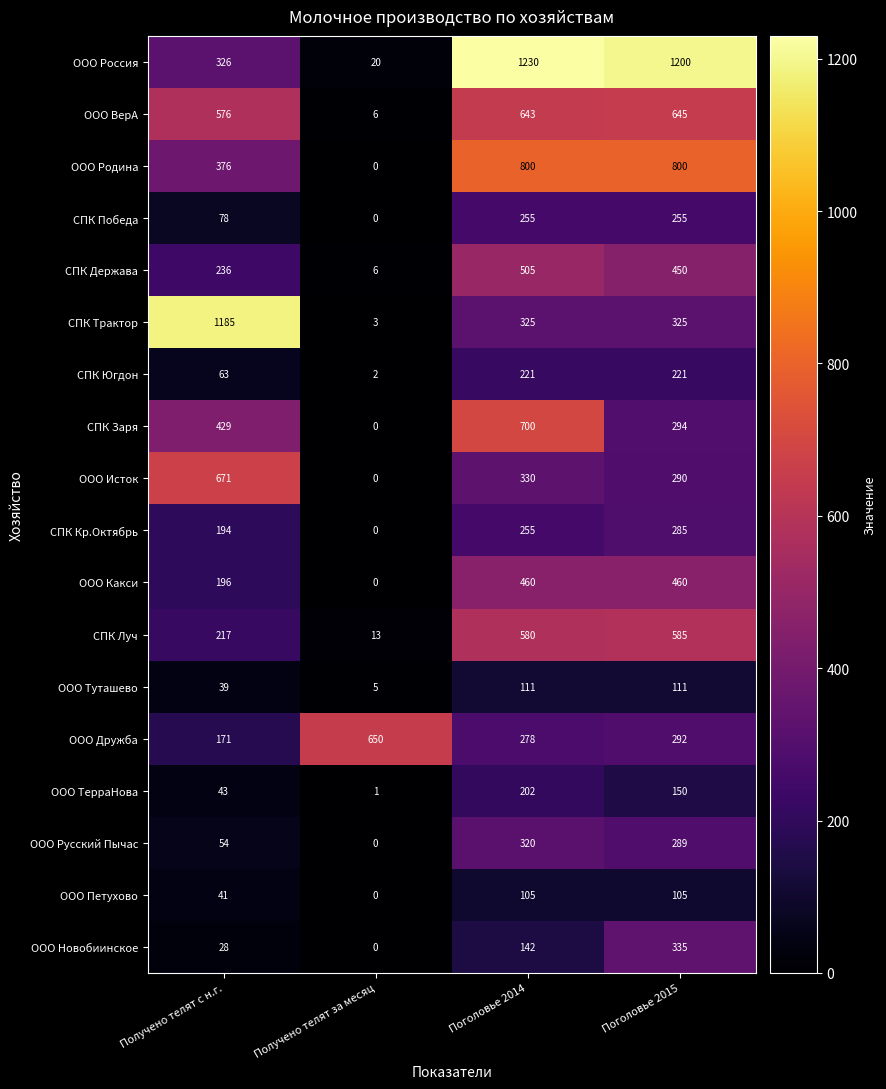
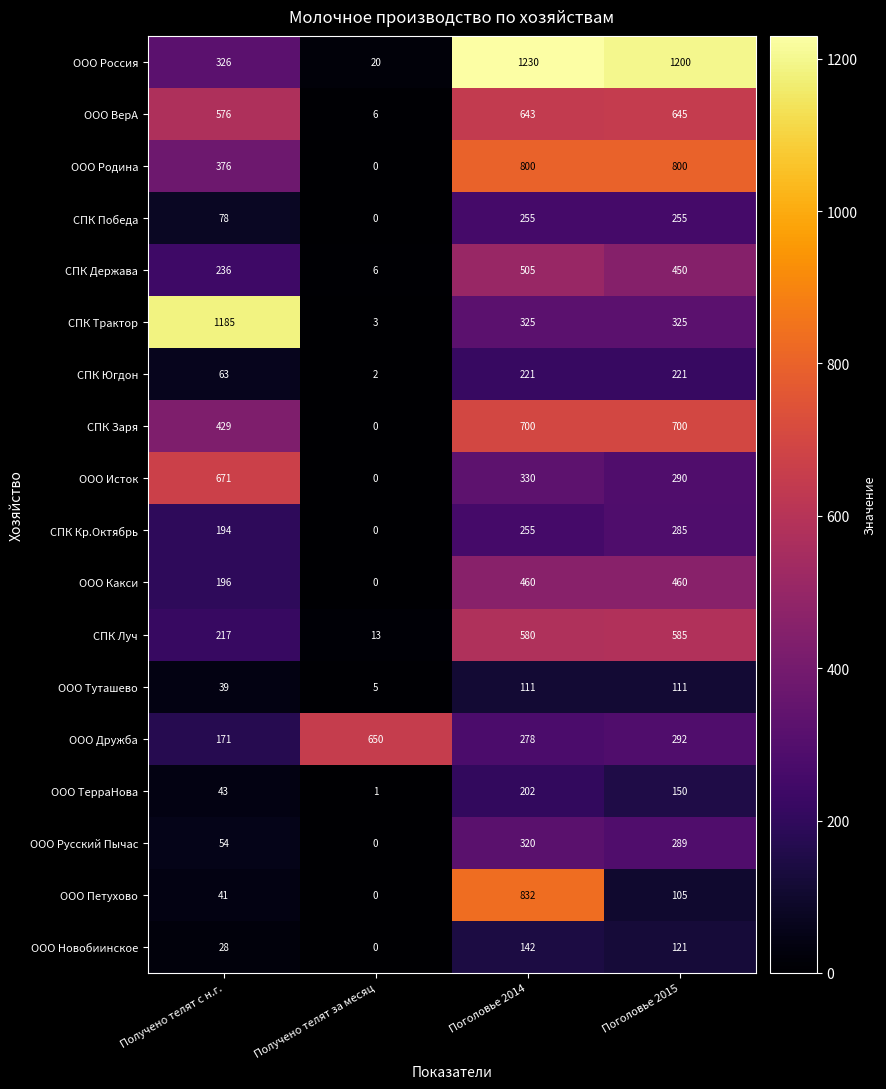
СПК Заря, Поголовье 2015: 294 -> 700
ООО Петухово, Поголовье 2014: 105 -> 832
ООО Новобиинское, Поголовье 2015: 335 -> 121
